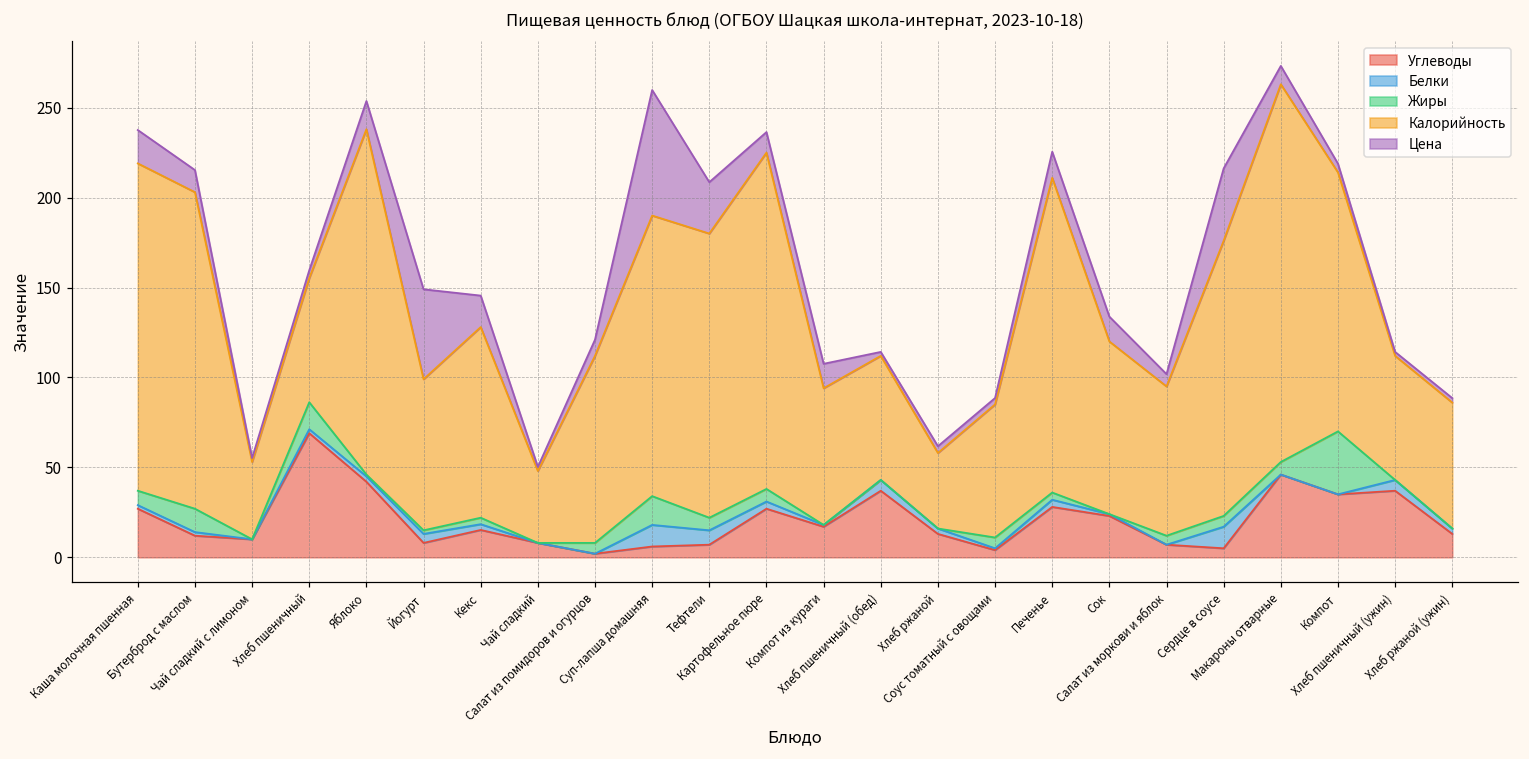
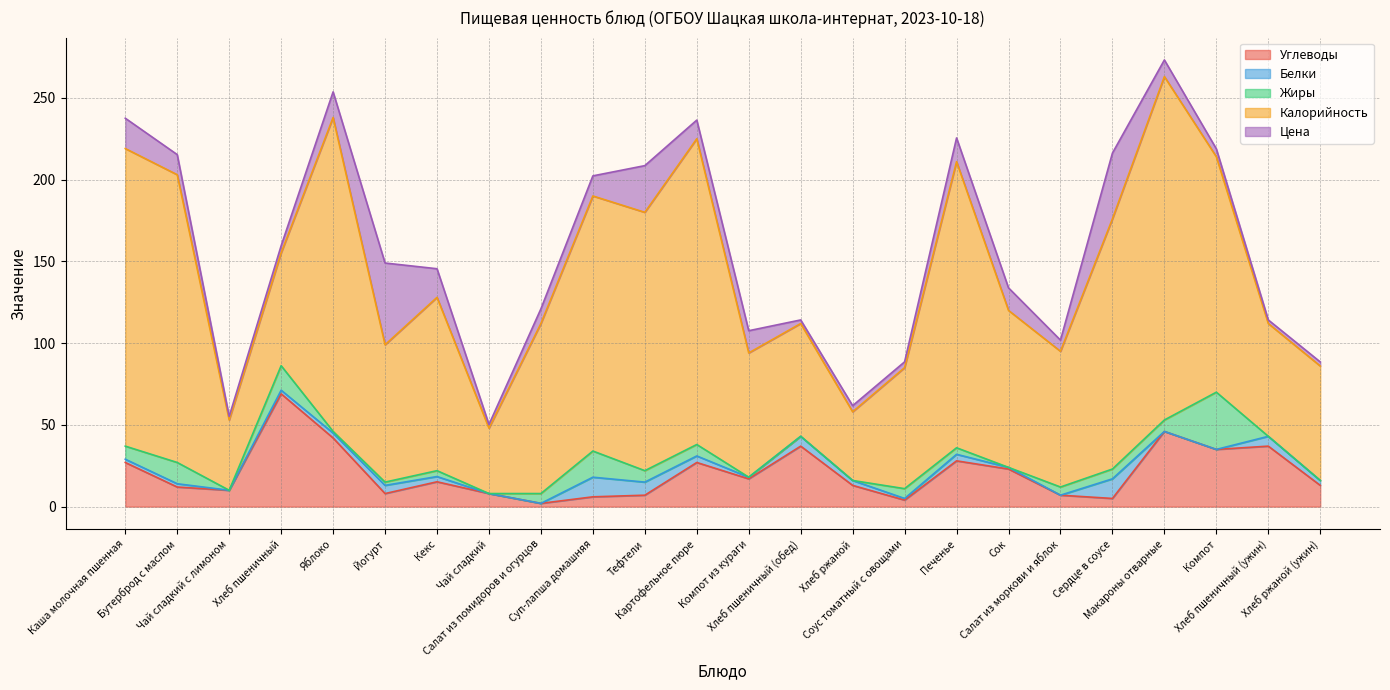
Цена, Суп-лапша домашняя: 70 -> 12
